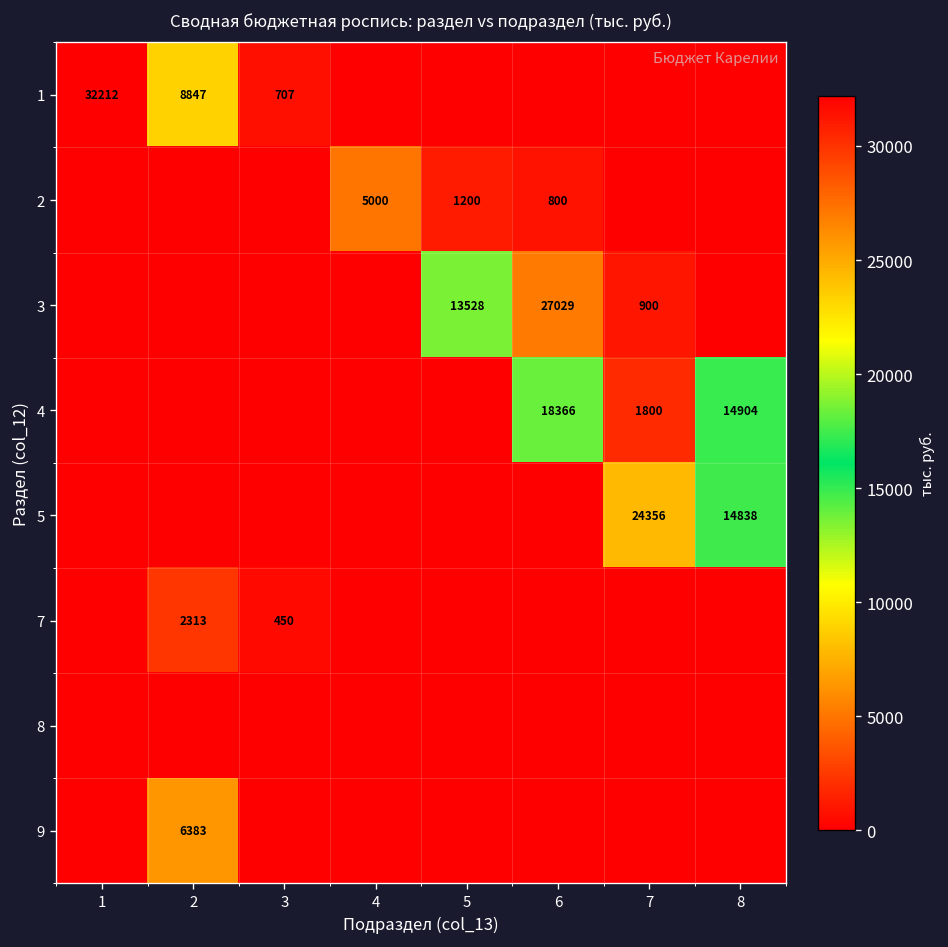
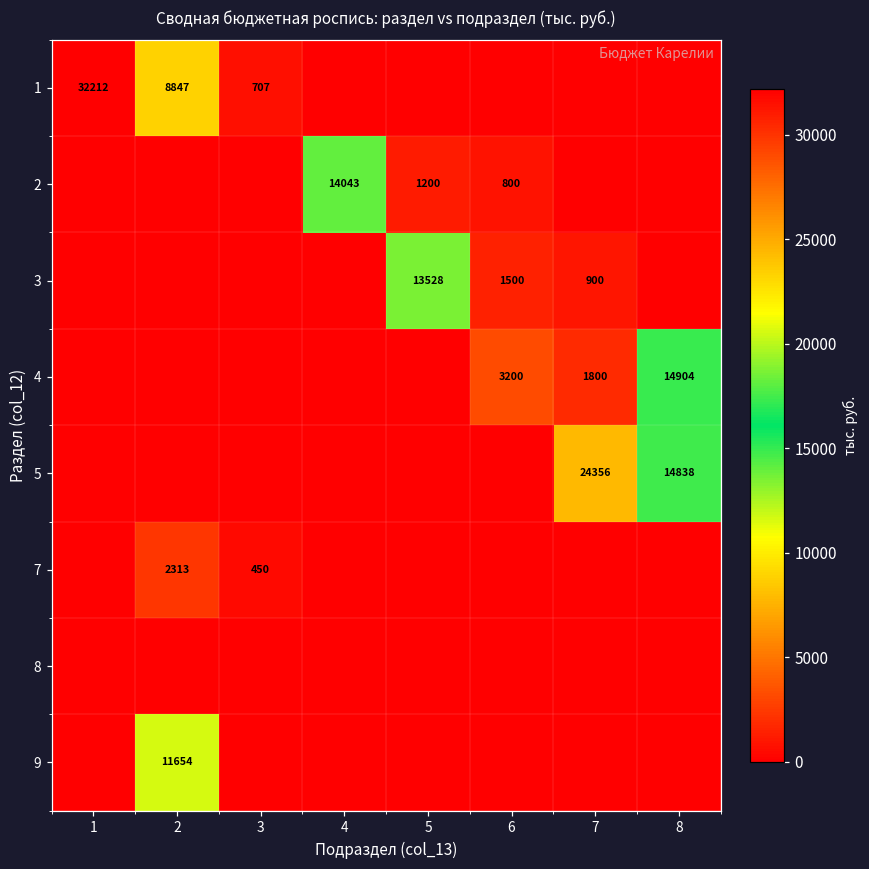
2, 4: 5000 -> 14043
3, 6: 27029 -> 1500
4, 6: 18366 -> 3200
9, 2: 6383 -> 11654
